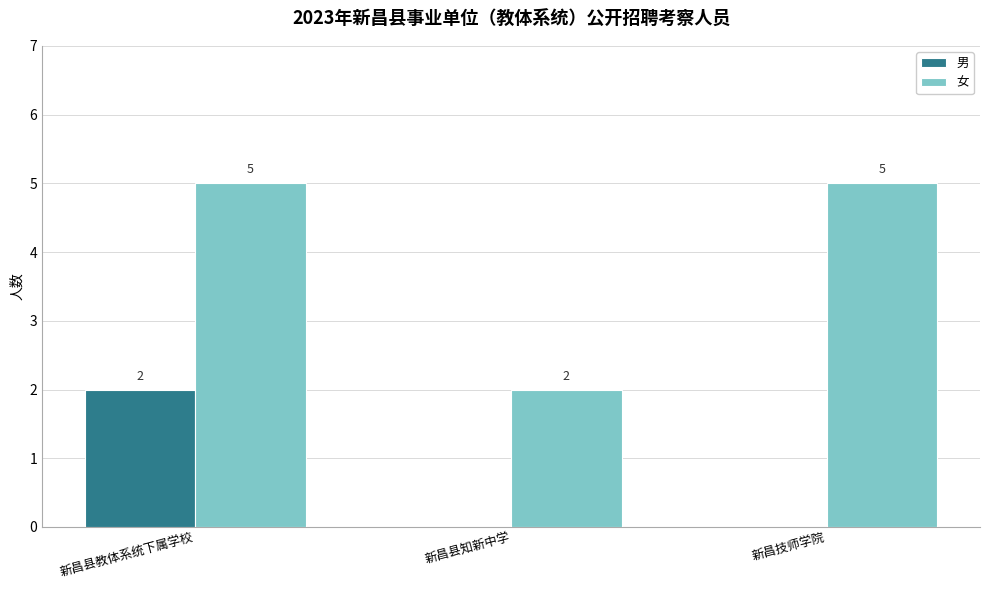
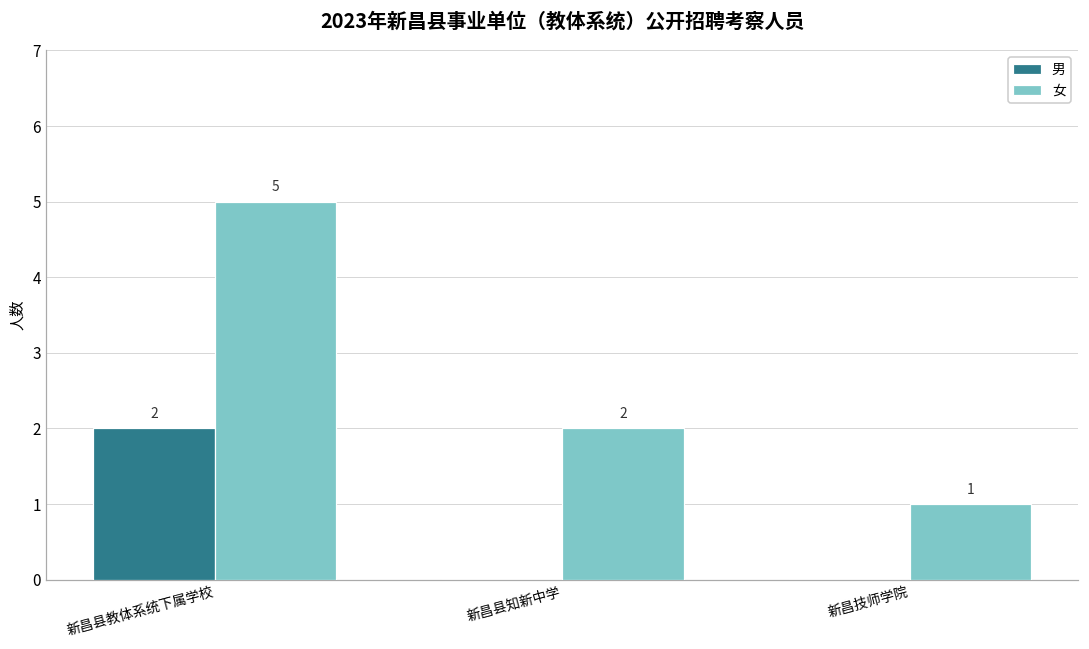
女, 新昌技师学院: 5 -> 1
